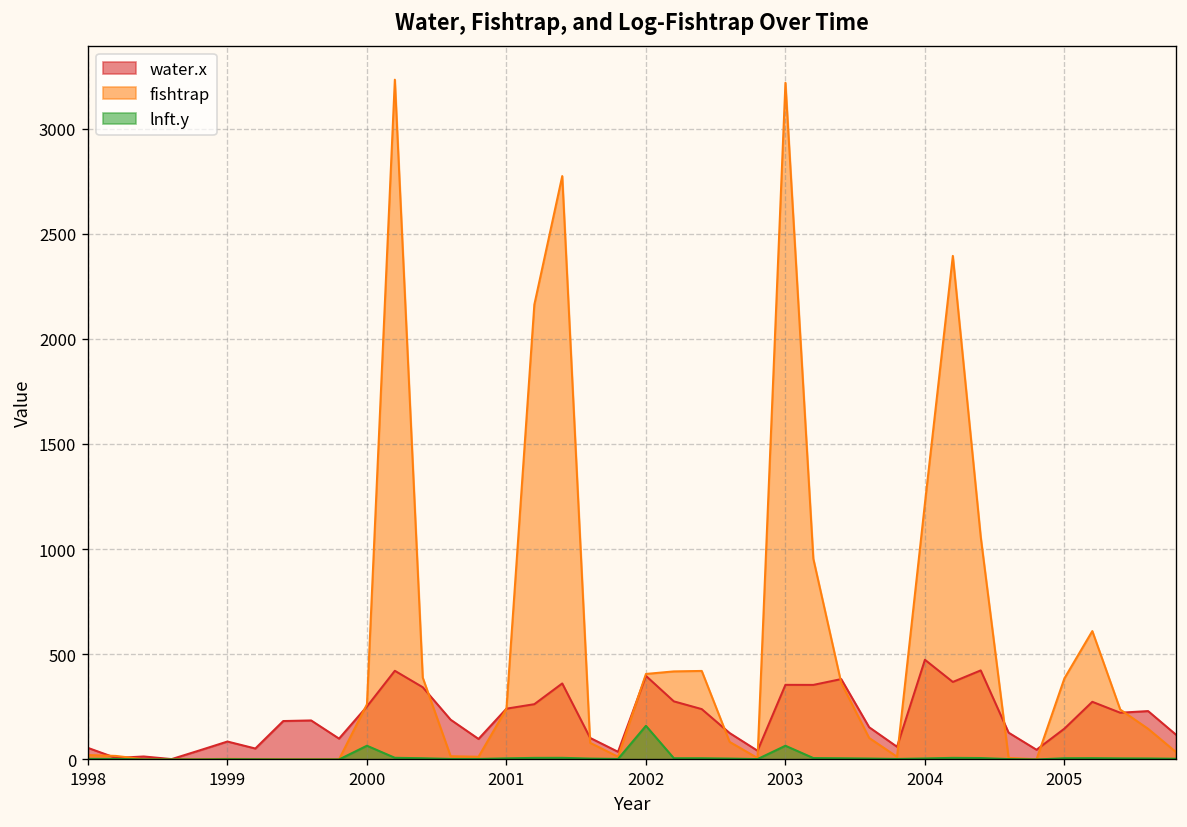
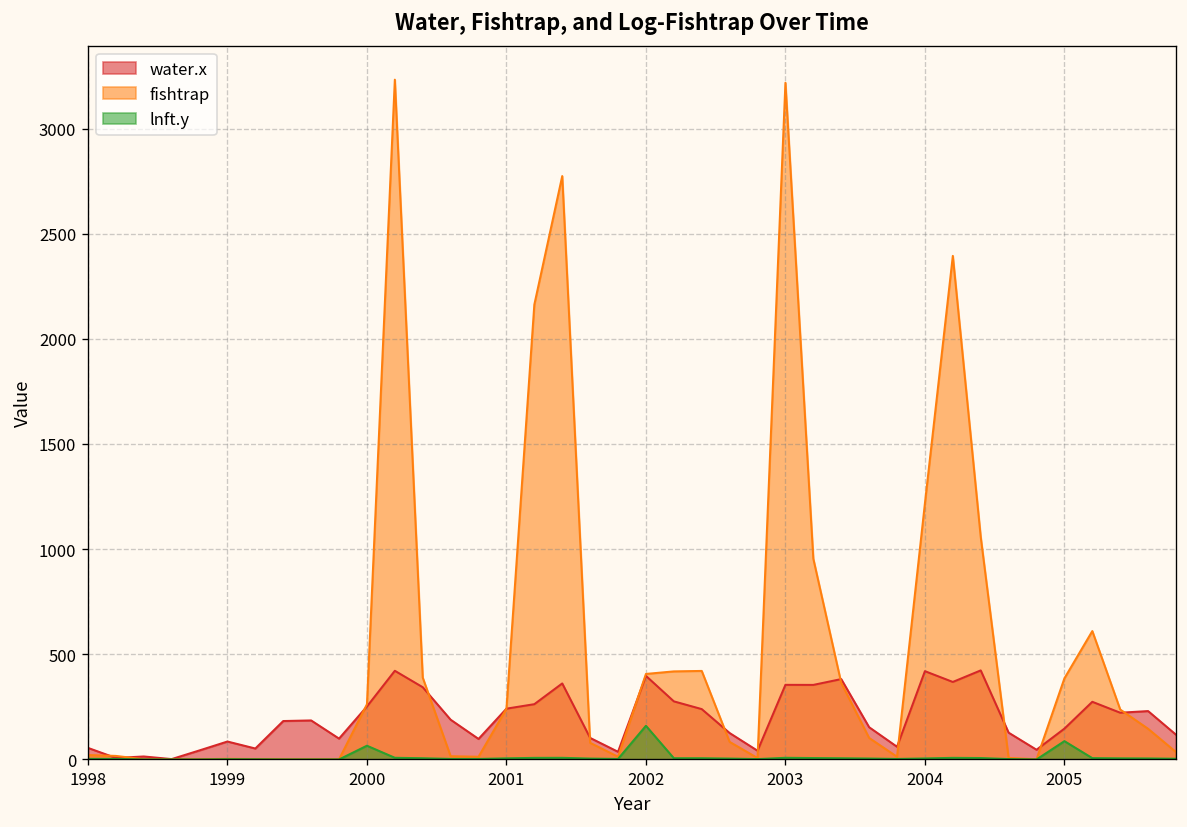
lnft.y, 2003: 70 -> 10
water.x, 2004: 470 -> 420
lnft.y, 2005: 10 -> 90
